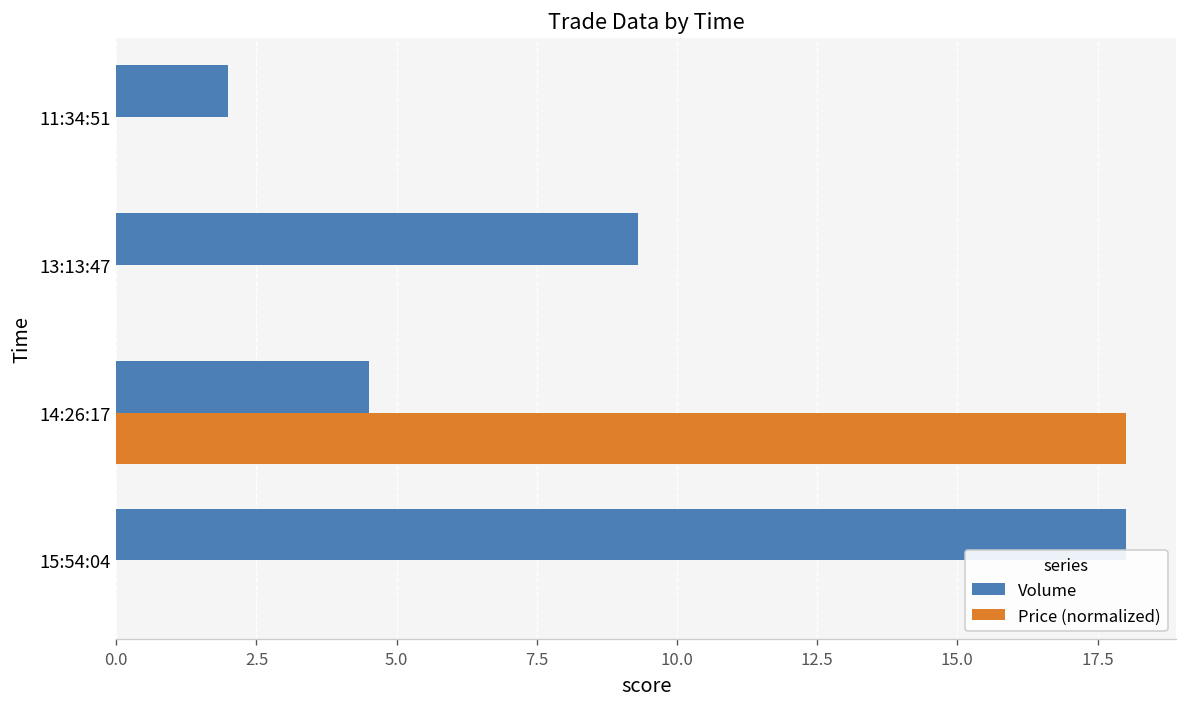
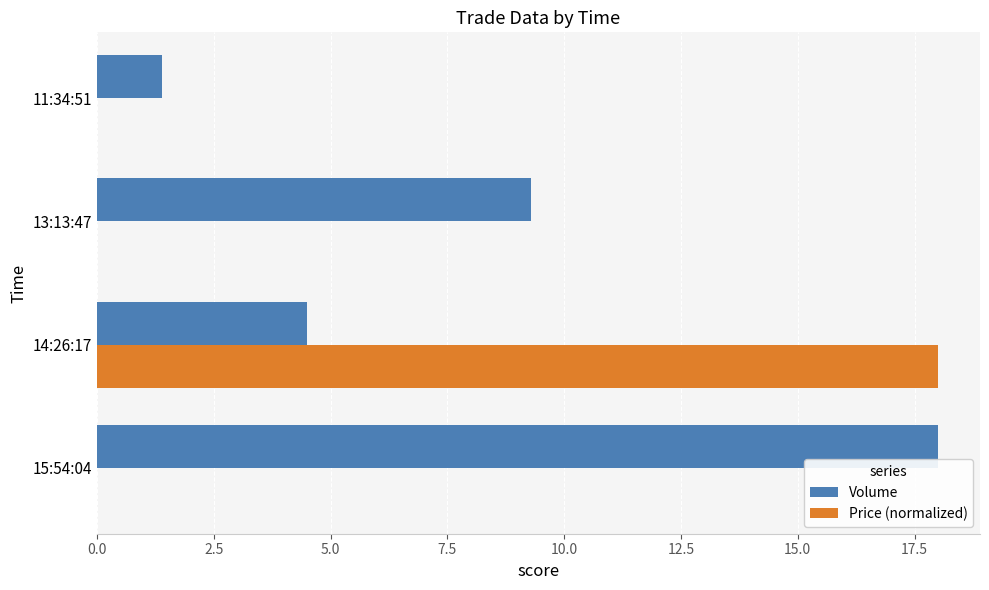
Volume, 11:34:51: 2.0 -> 1.4
